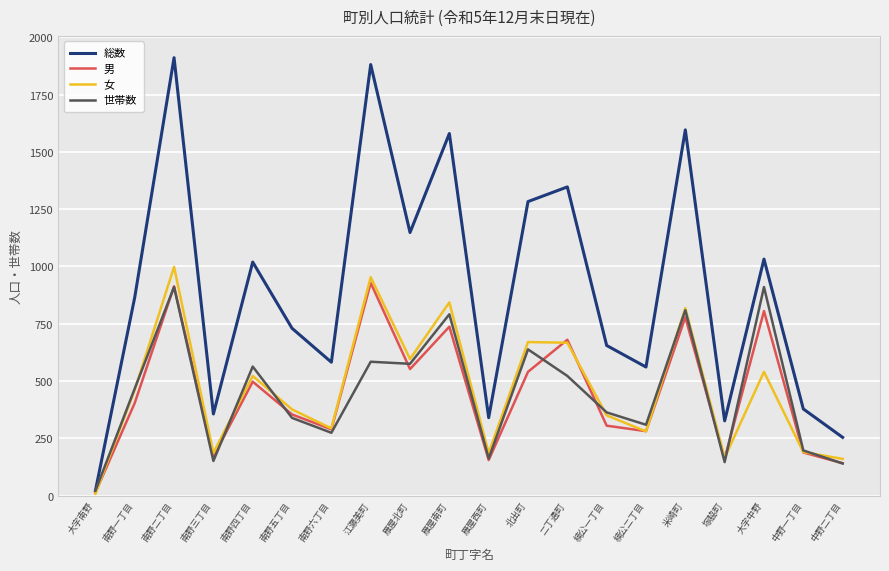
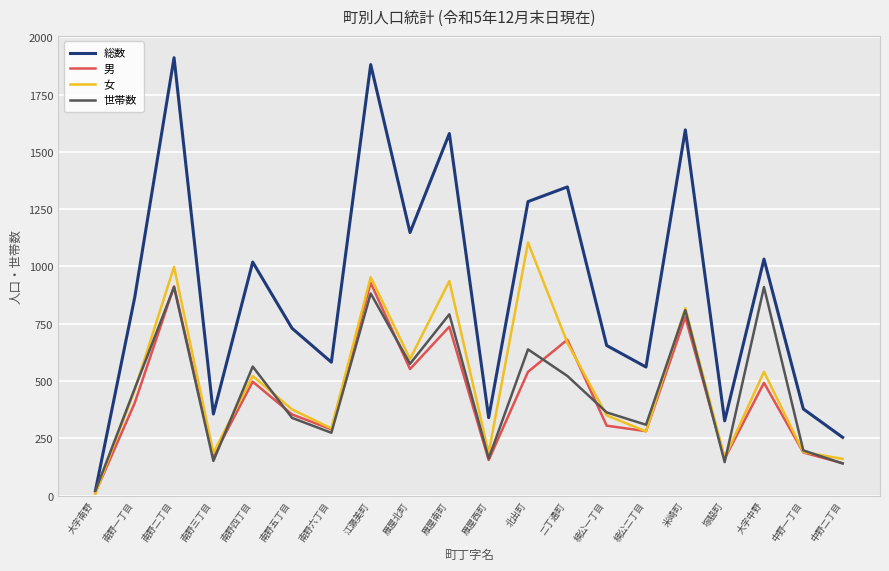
世帯数, 江瀬美町: 580 -> 880
女, 雁屋南町: 840 -> 940
女, 北出町: 670 -> 1100
男, 大字中野: 810 -> 490
